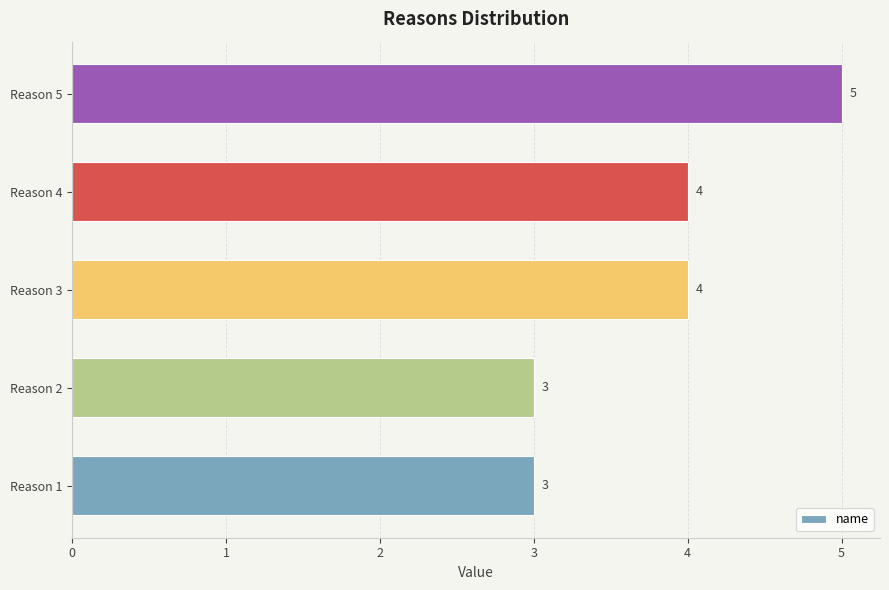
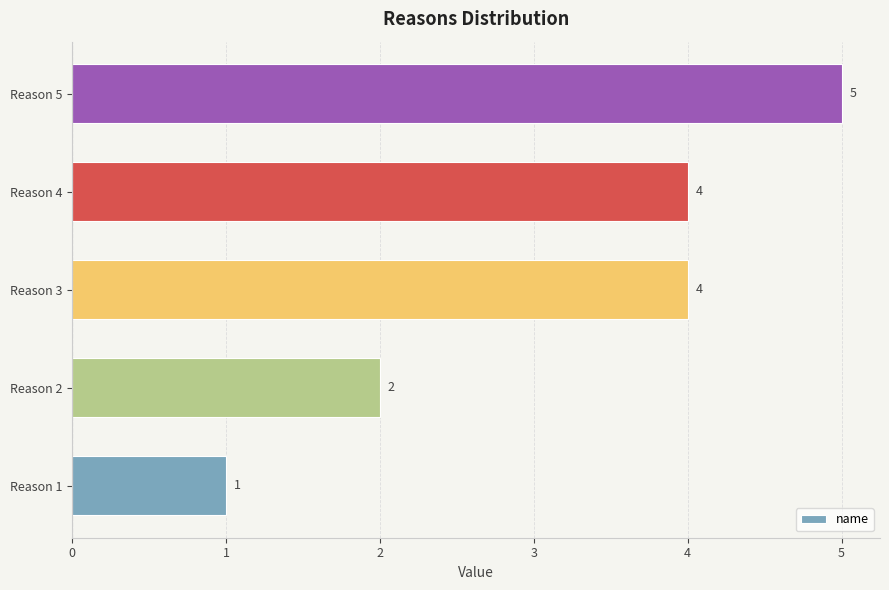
Reason 2: 3 -> 2
Reason 1: 3 -> 1
